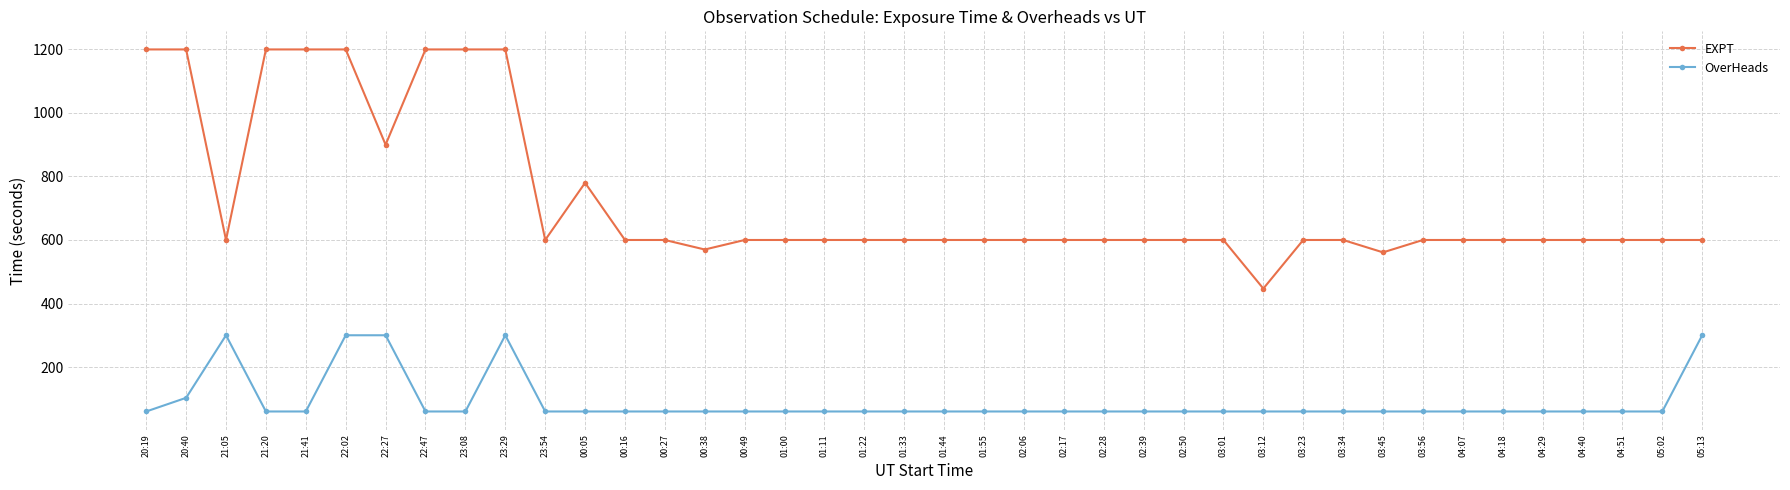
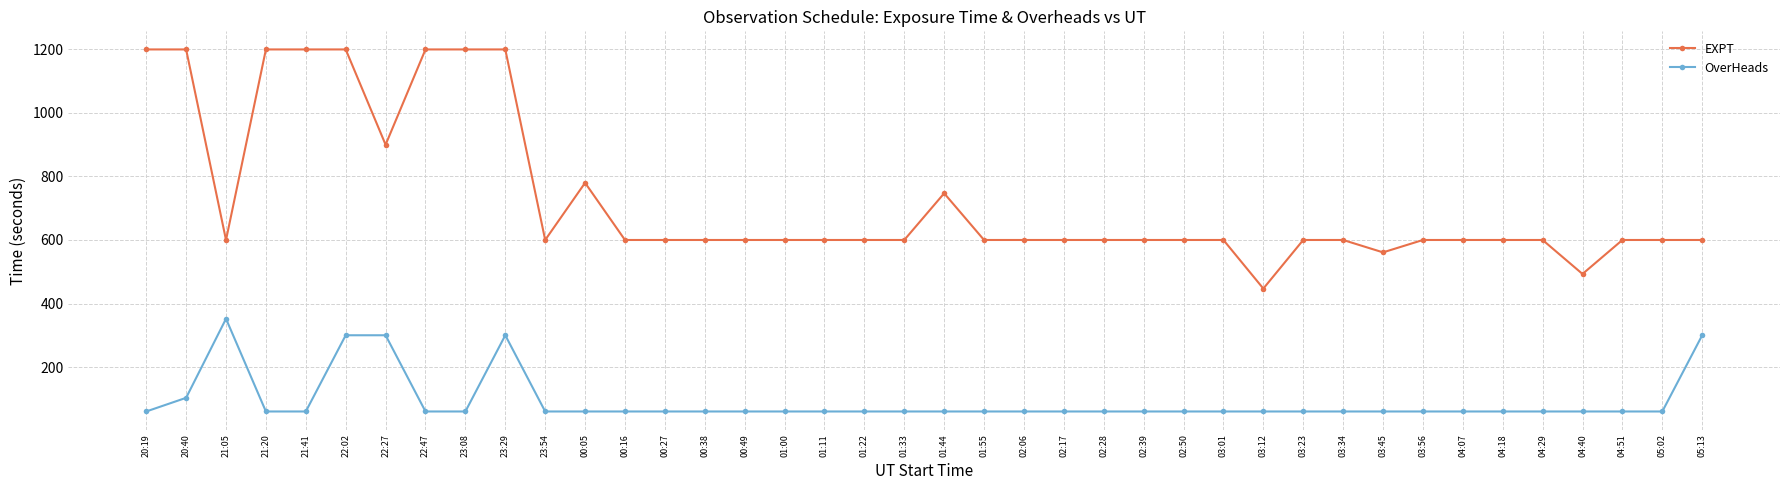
OverHeads, 21:05: 300 -> 350
EXPT, 00:38: 570 -> 600
EXPT, 01:44: 600 -> 750
EXPT, 04:40: 600 -> 490
